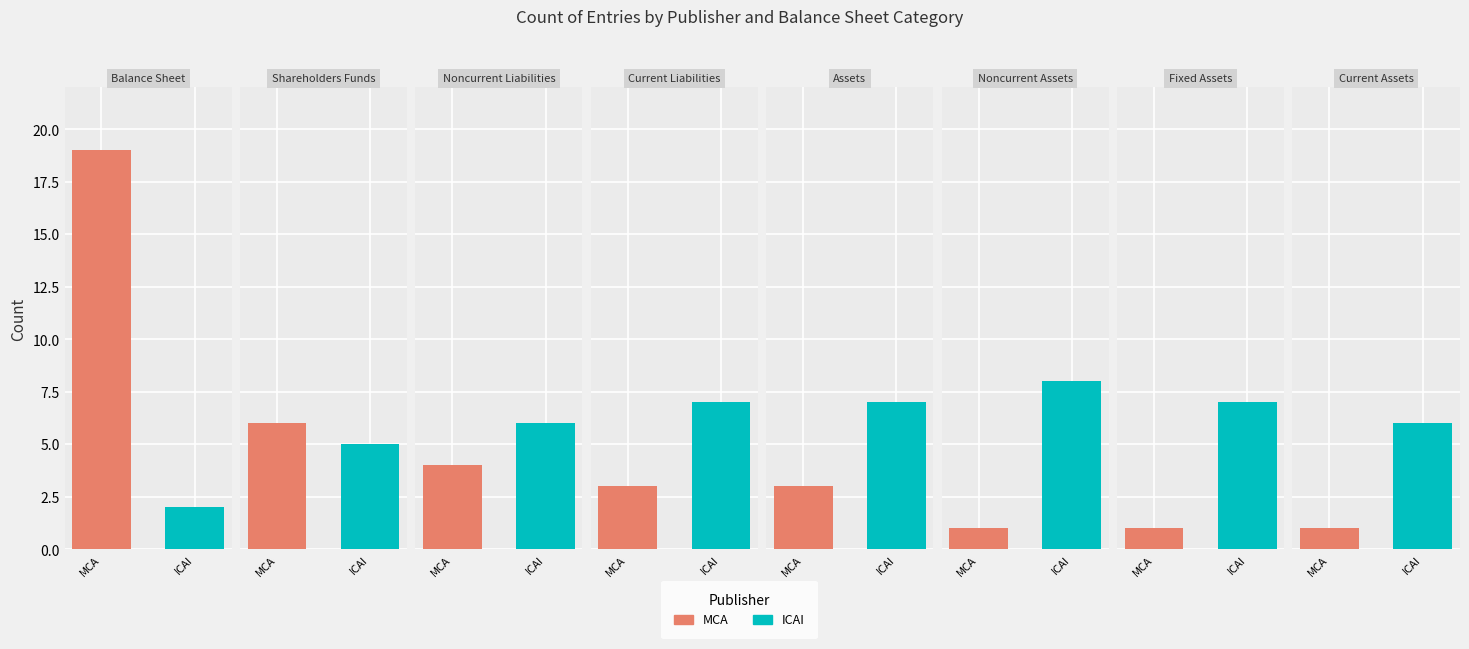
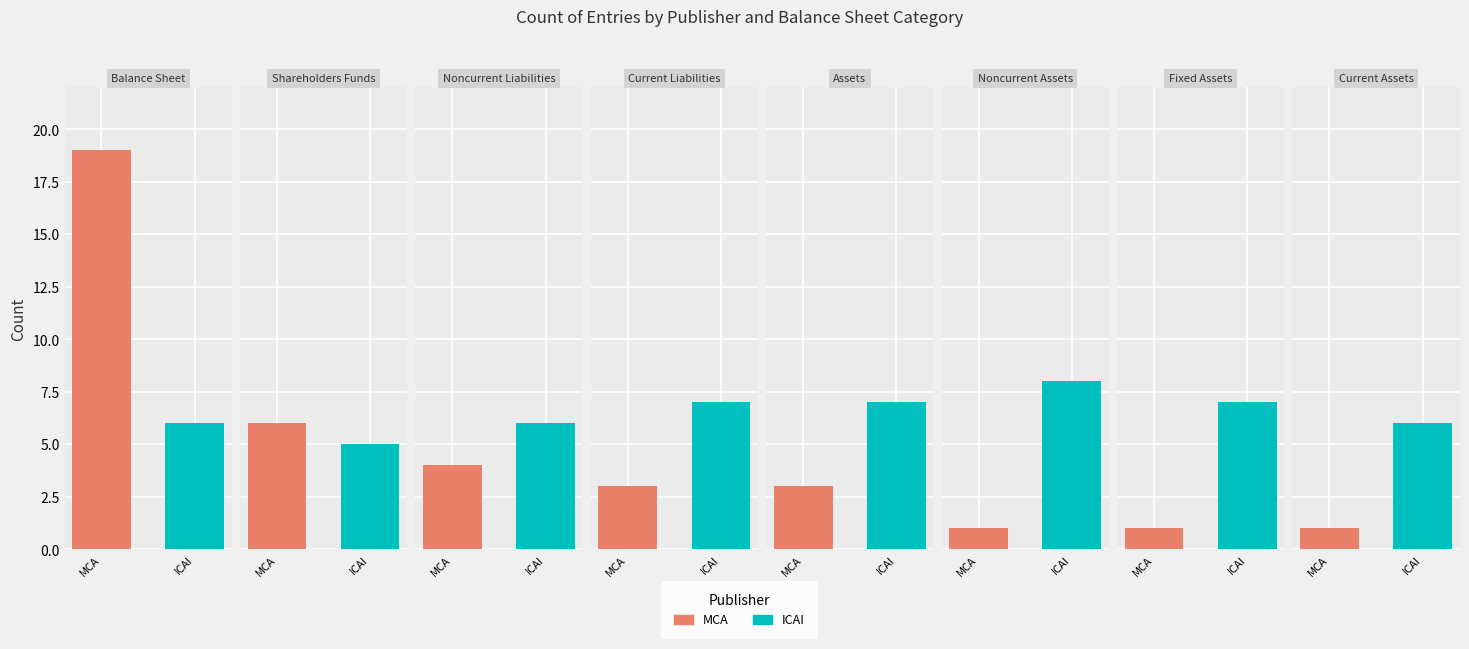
Balance Sheet, ICAI: 2 -> 6
